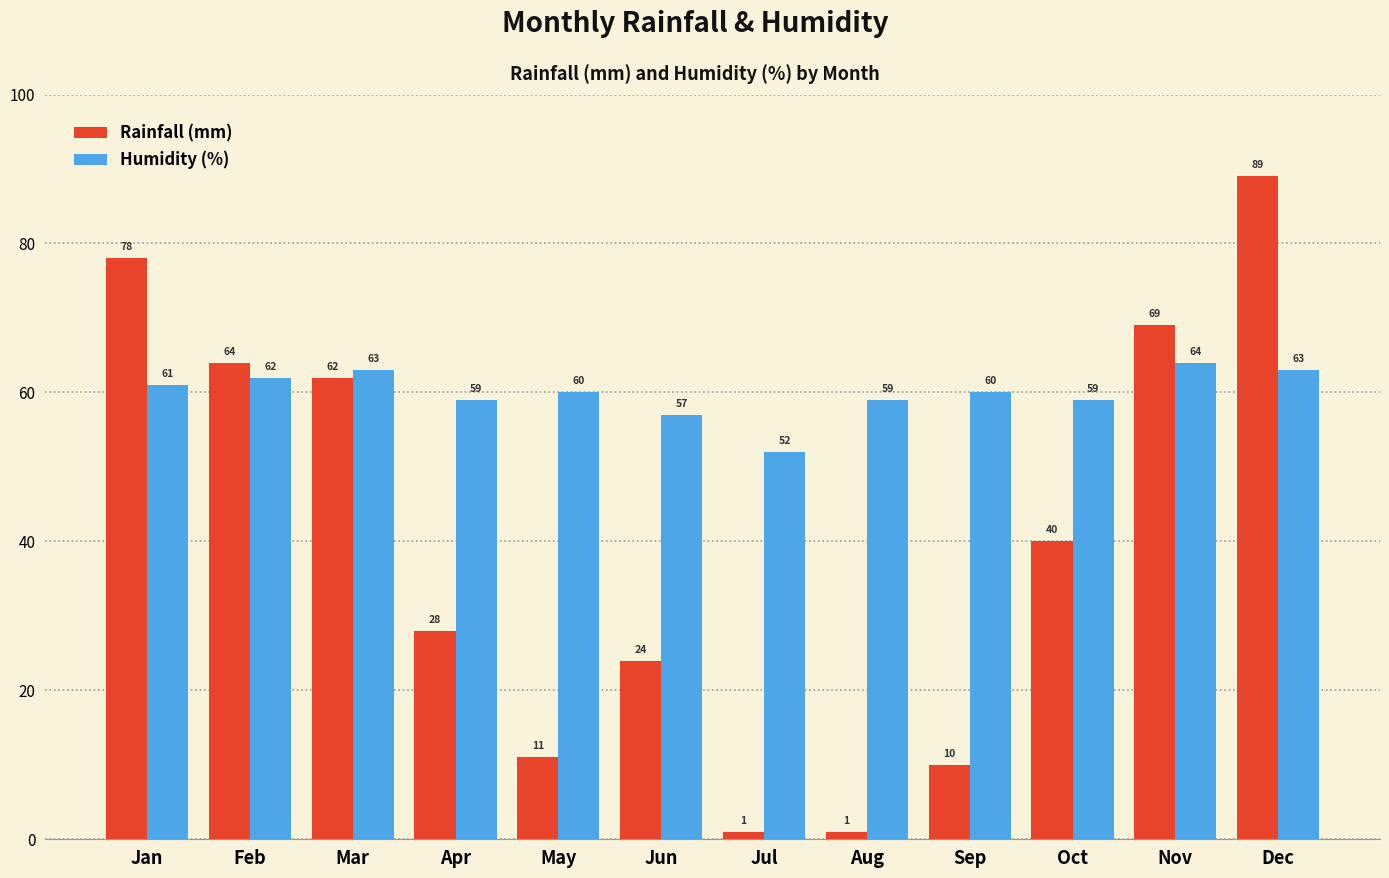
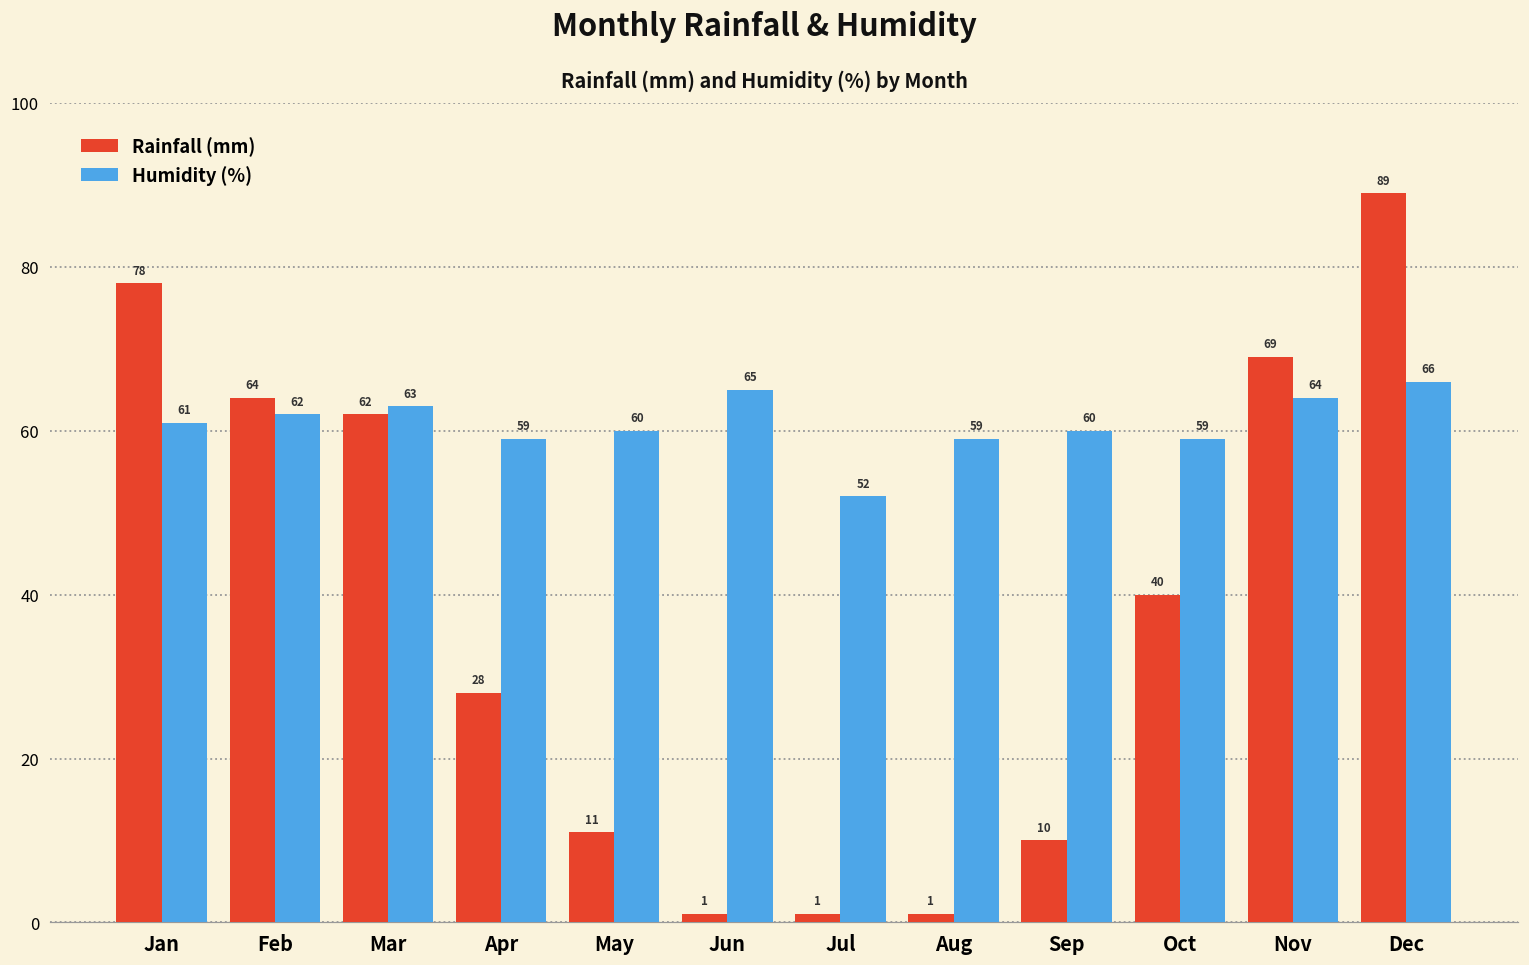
Rainfall (mm), Jun: 24 -> 1
Humidity (%), Jun: 57 -> 65
Humidity (%), Dec: 63 -> 66
